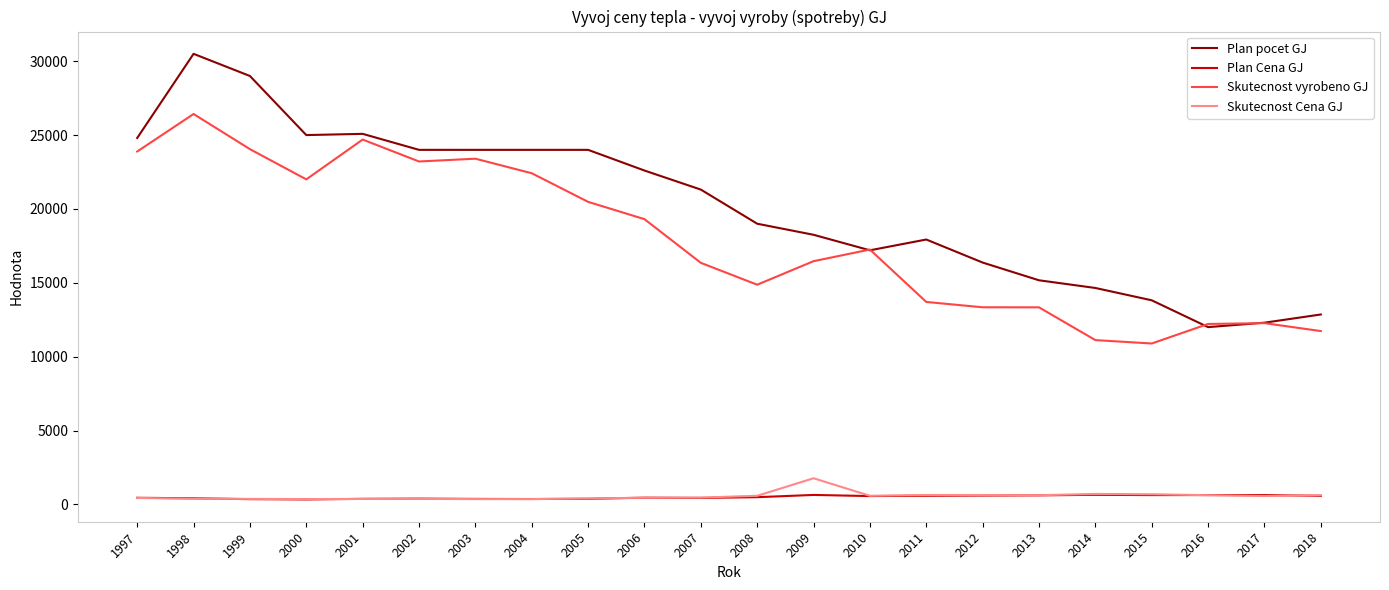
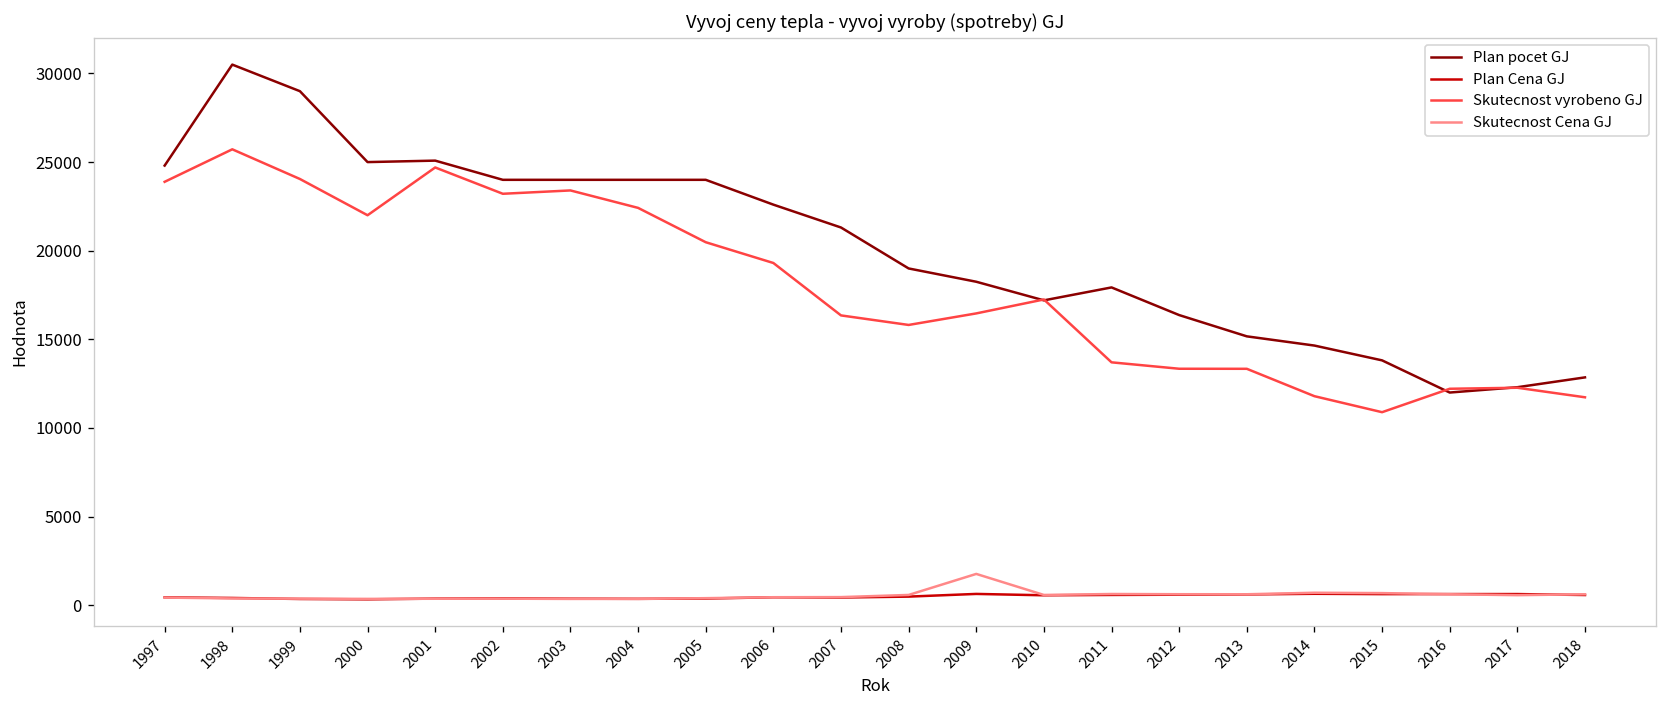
Skutecnost vyrobeno GJ, 1998: 26400 -> 25700
Skutecnost vyrobeno GJ, 2008: 14900 -> 15800
Skutecnost vyrobeno GJ, 2014: 11100 -> 11800
